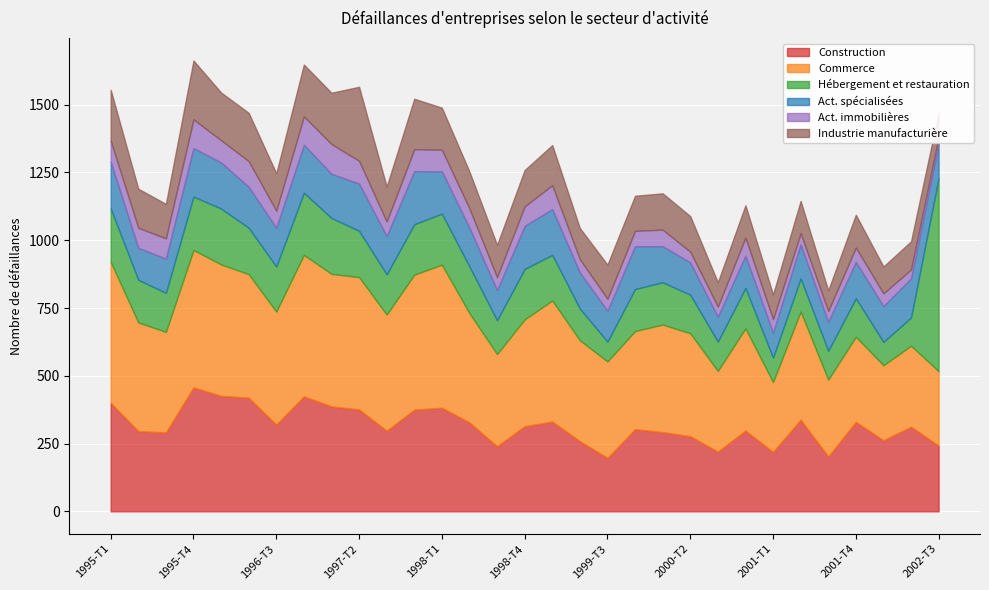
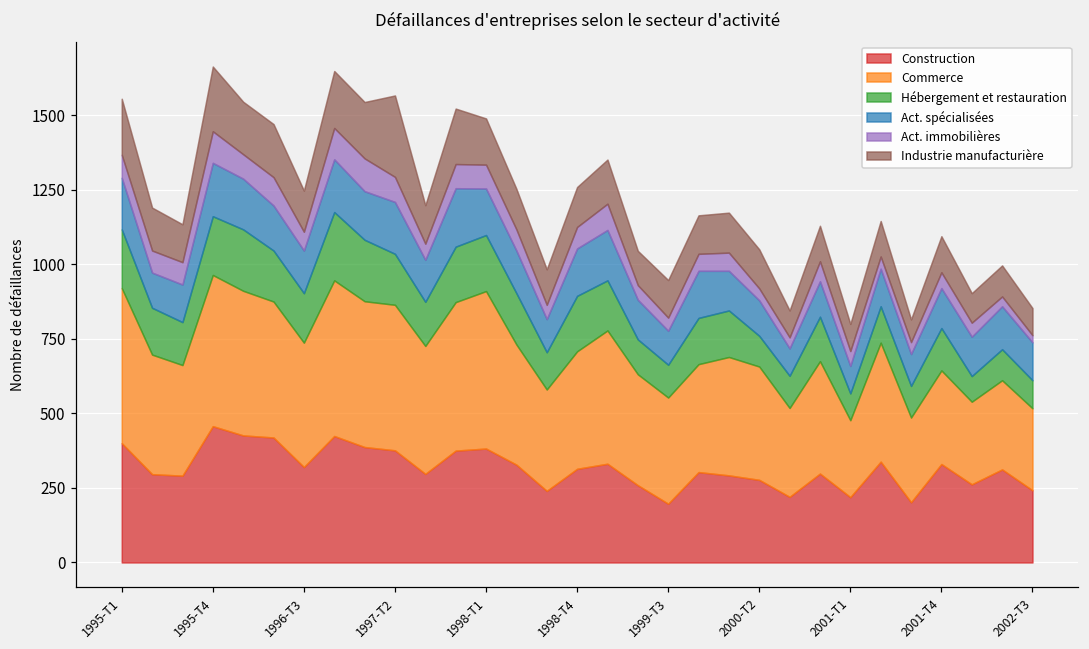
Hébergement et restauration, 1999-T3: 70 -> 110
Hébergement et restauration, 2000-T2: 140 -> 100
Hébergement et restauration, 2002-T3: 710 -> 90
